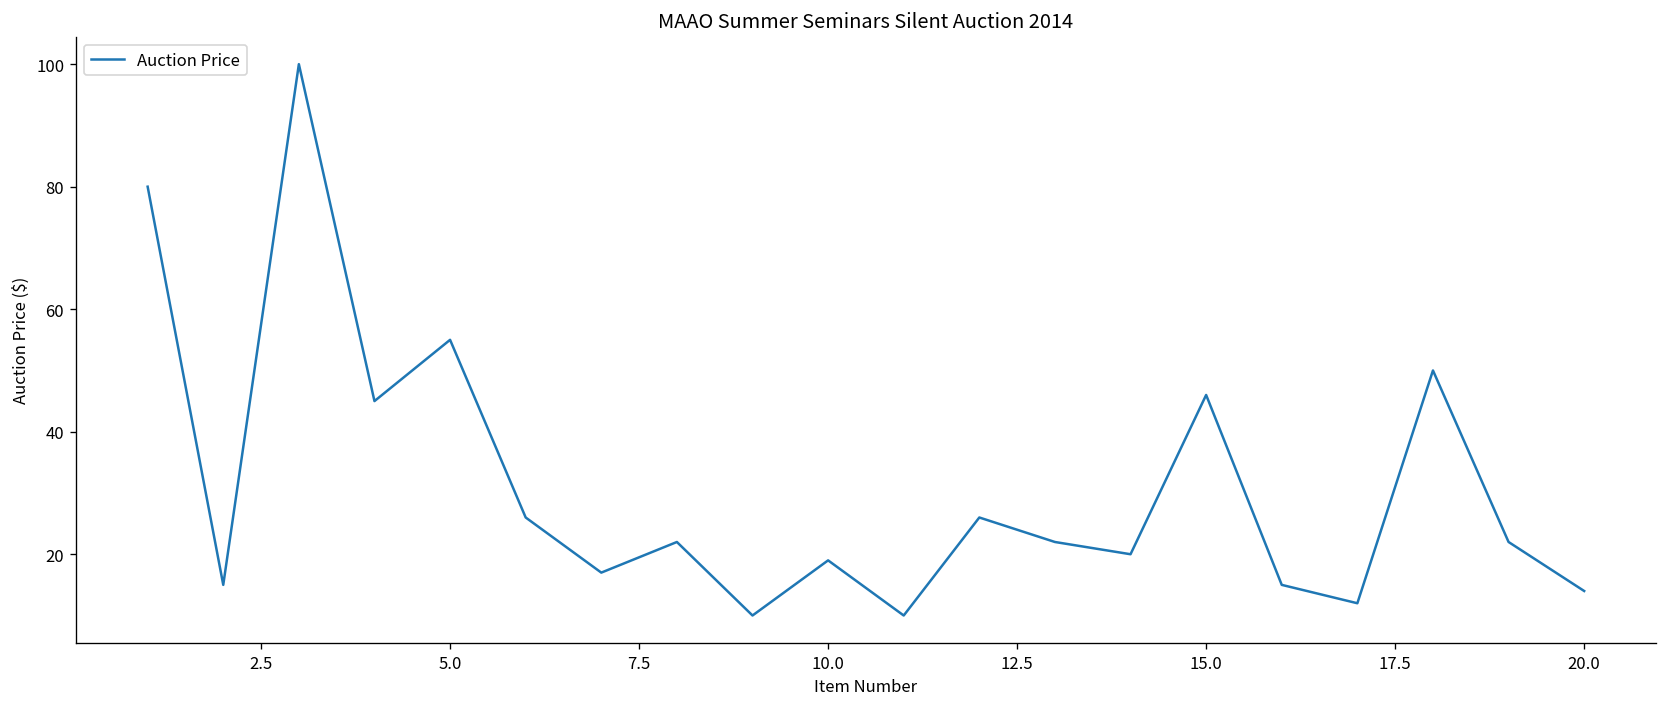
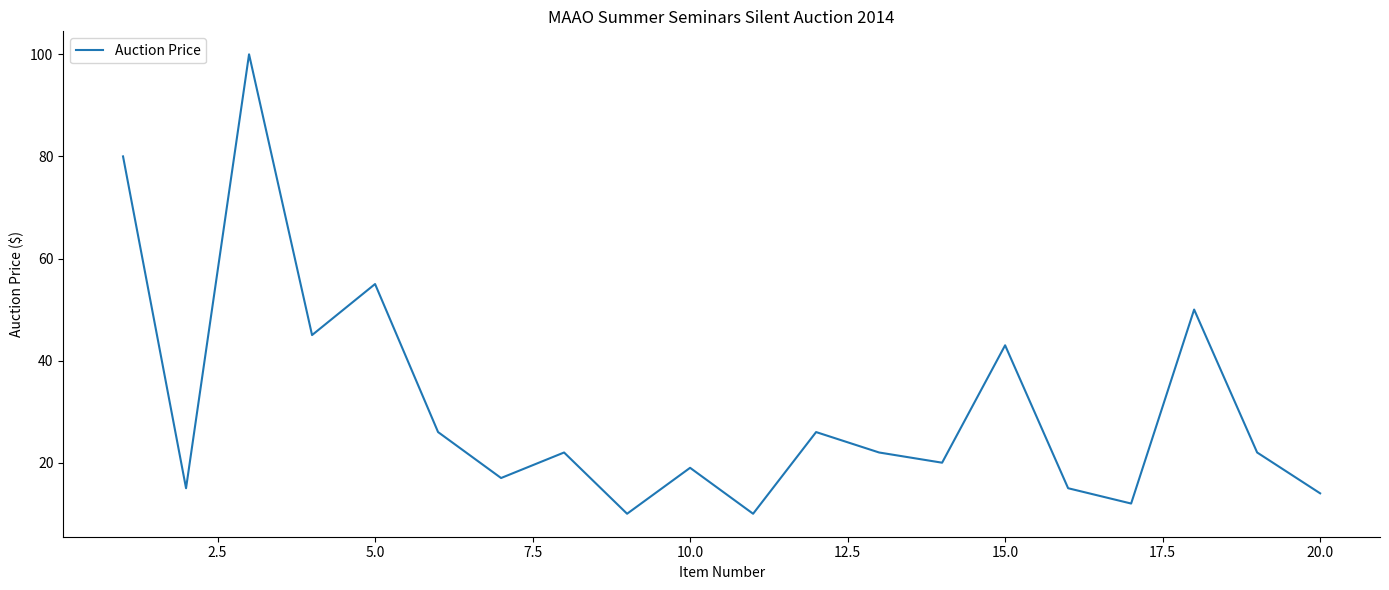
15.0: 46 -> 43
